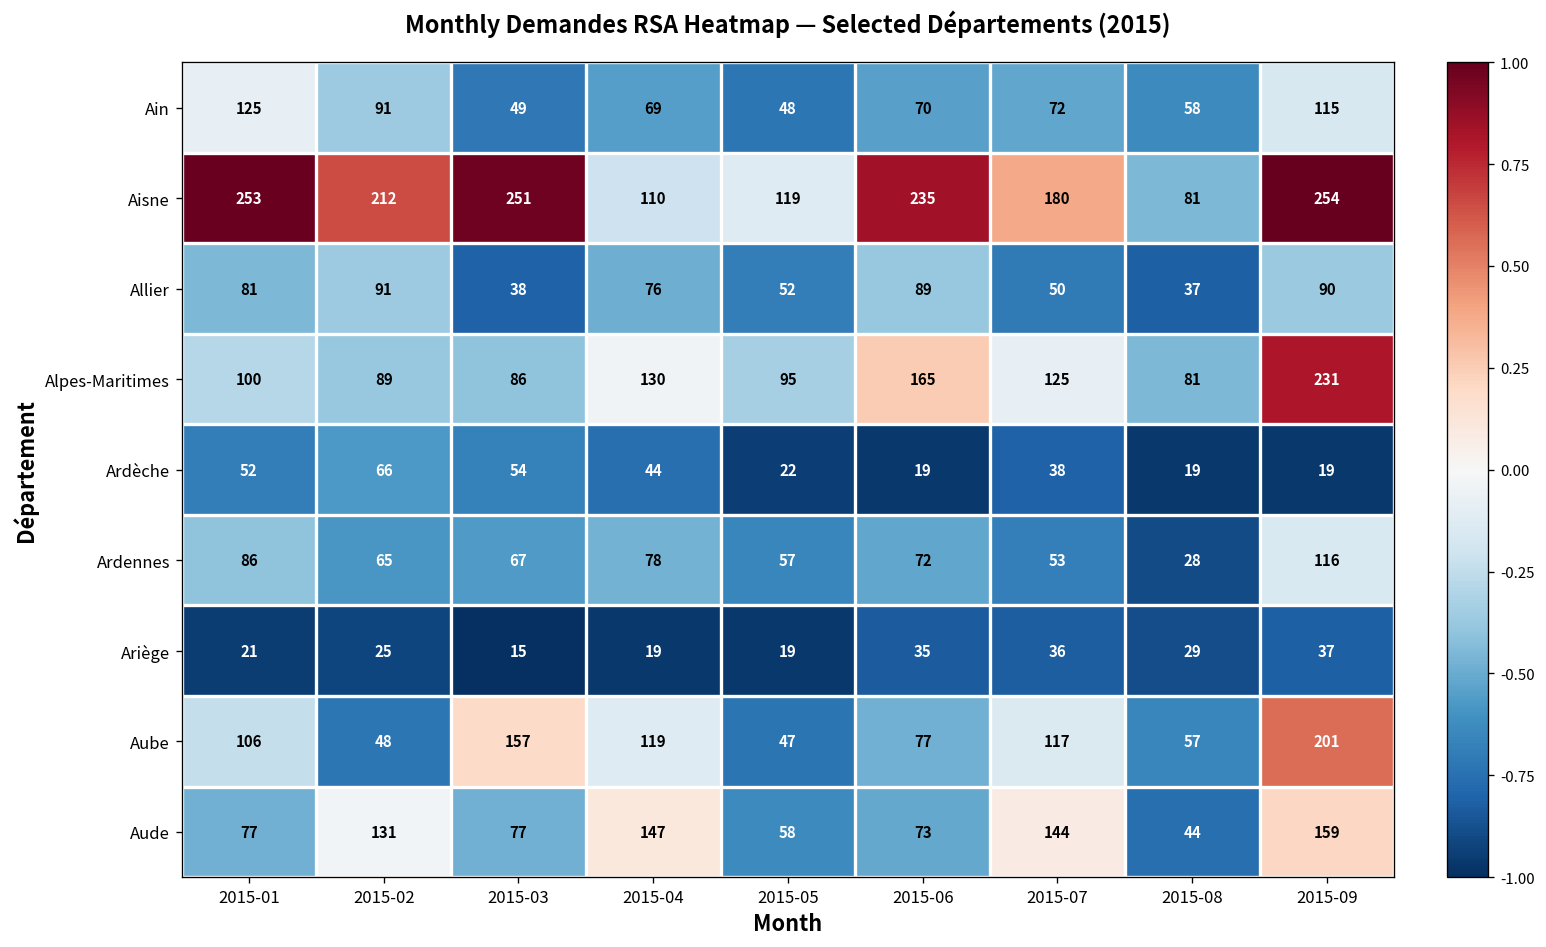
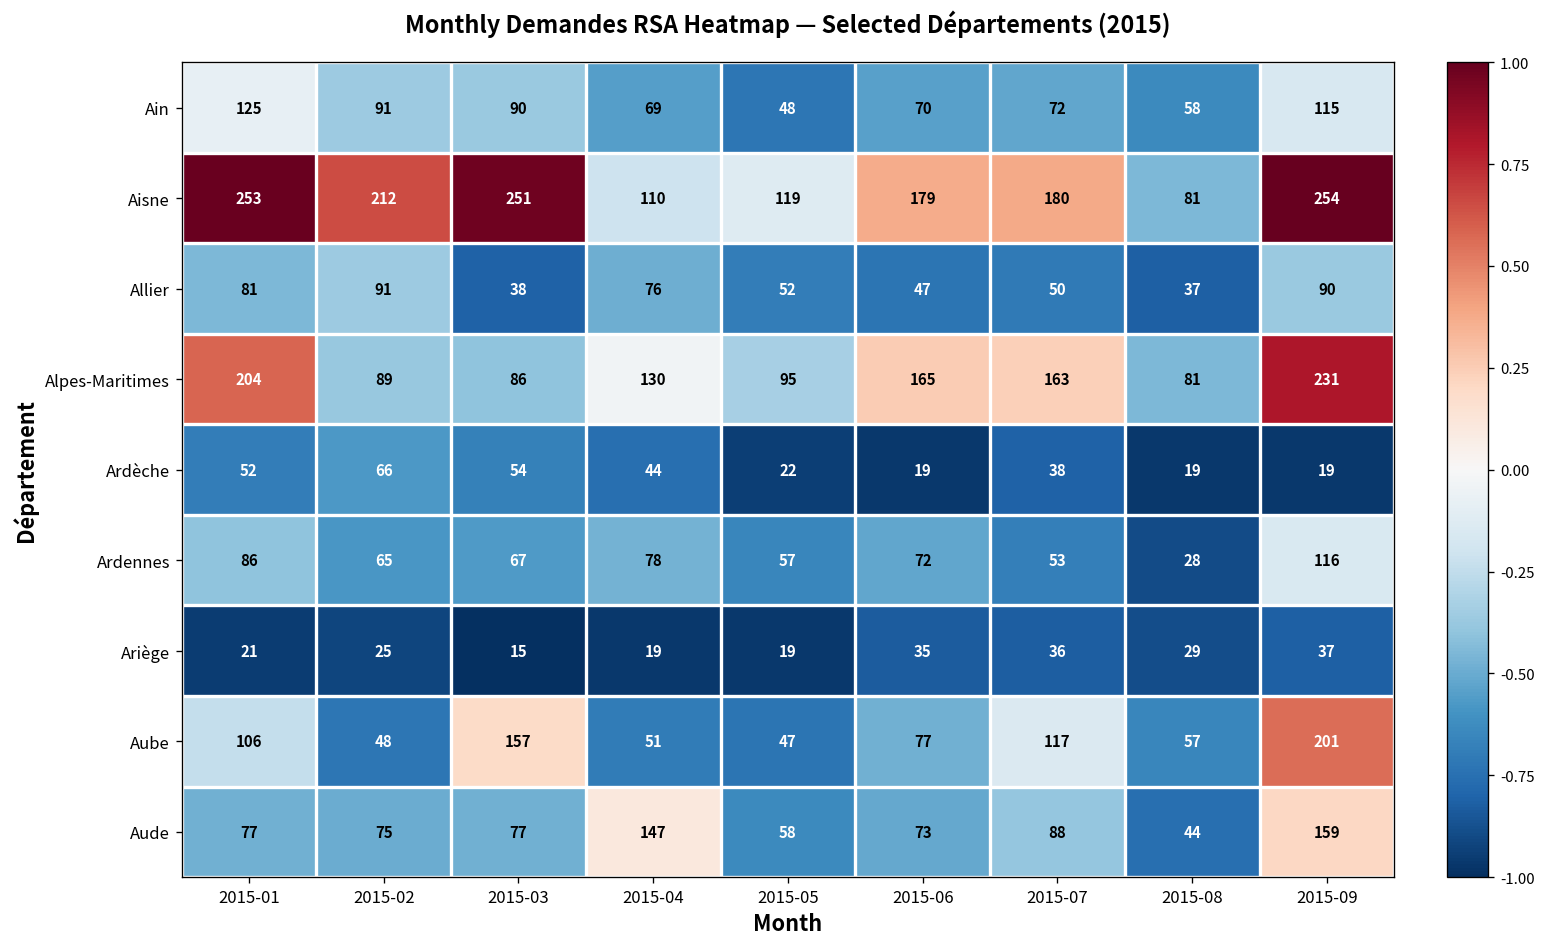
Ain, 2015-03: 49 -> 90
Aisne, 2015-06: 235 -> 179
Allier, 2015-06: 89 -> 47
Alpes-Maritimes, 2015-01: 100 -> 204
Alpes-Maritimes, 2015-07: 125 -> 163
Aube, 2015-04: 119 -> 51
Aude, 2015-02: 131 -> 75
Aude, 2015-07: 144 -> 88
